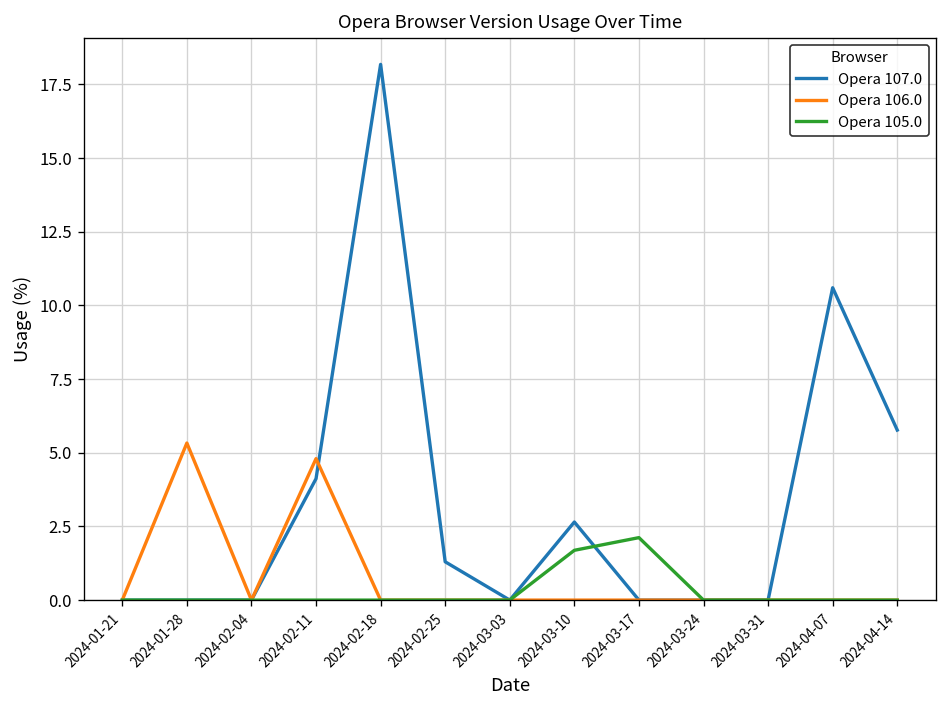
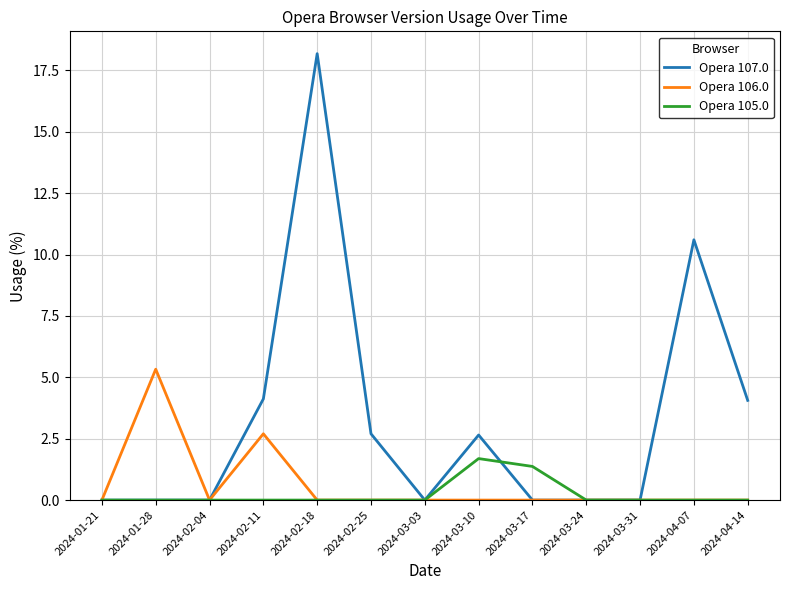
Opera 106.0, 2024-02-11: 4.8 -> 2.7
Opera 107.0, 2024-02-25: 1.3 -> 2.7
Opera 105.0, 2024-03-17: 2.1 -> 1.4
Opera 107.0, 2024-04-14: 5.8 -> 4.1
